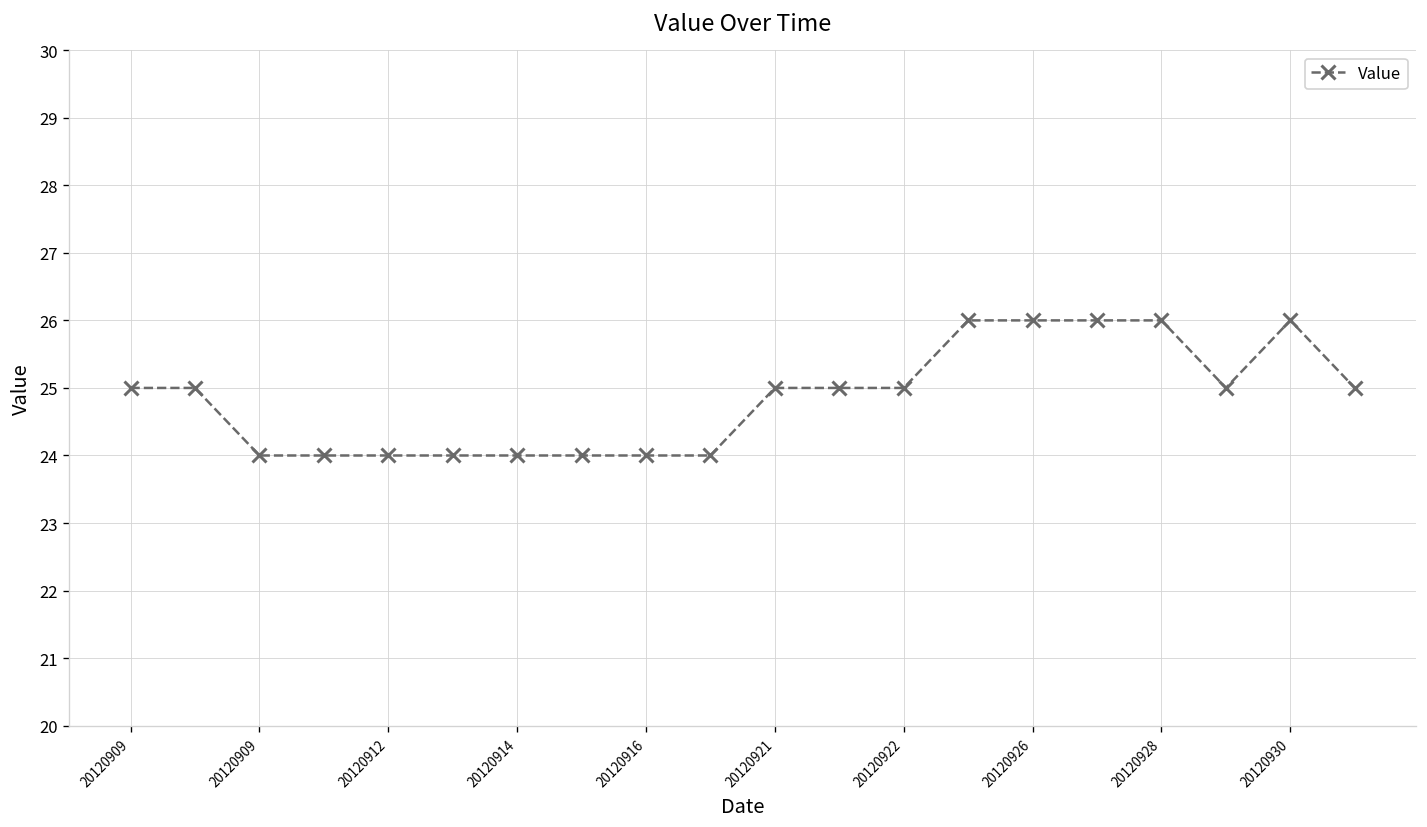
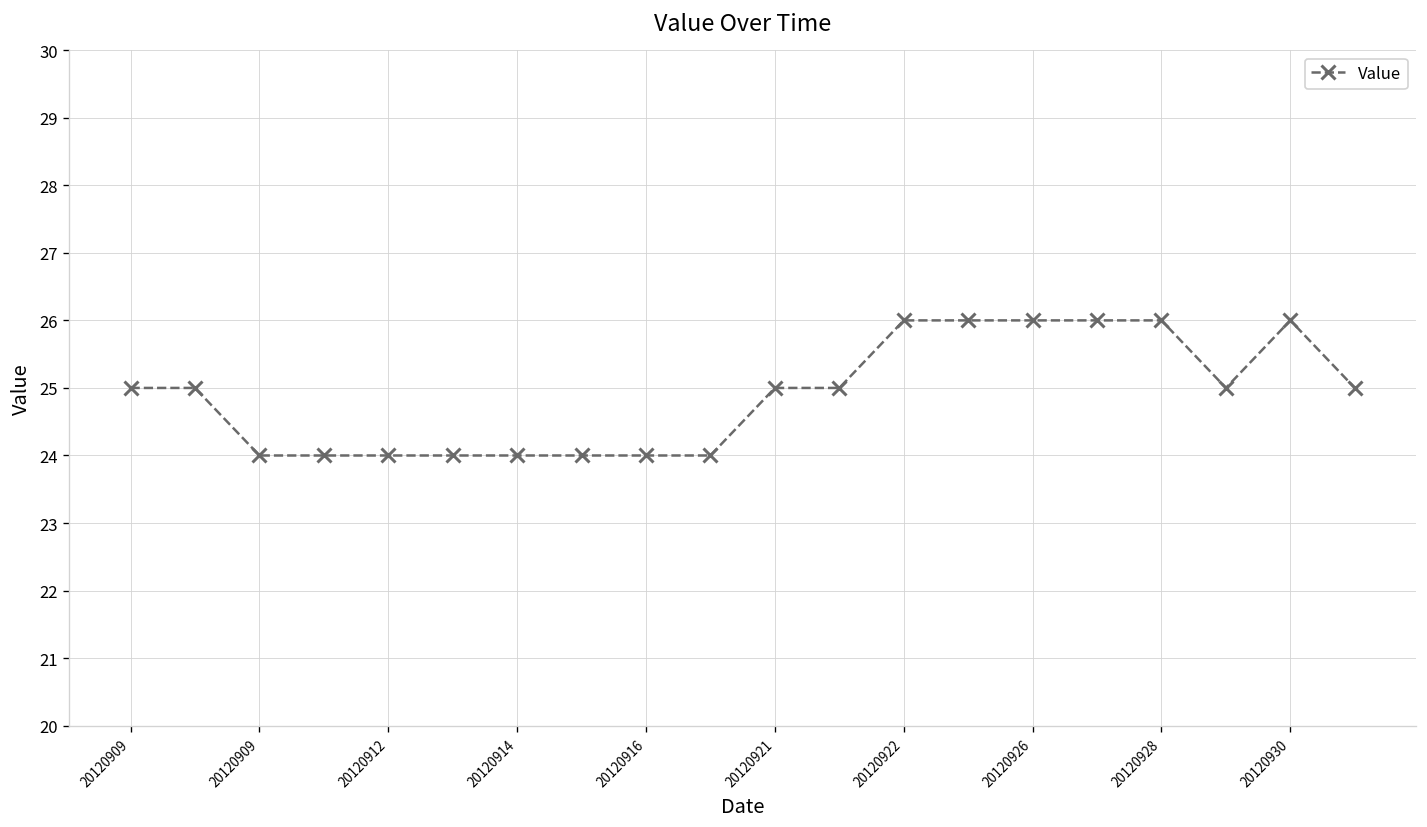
20120922: 25 -> 26
